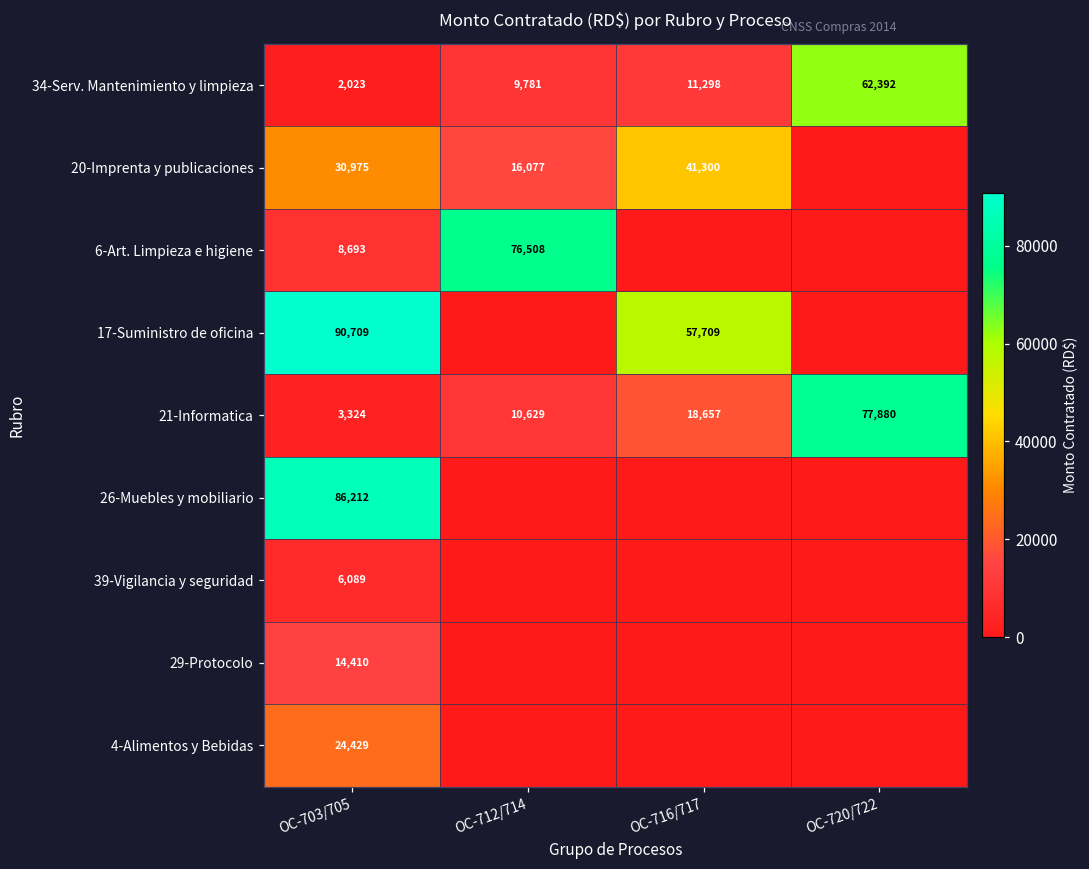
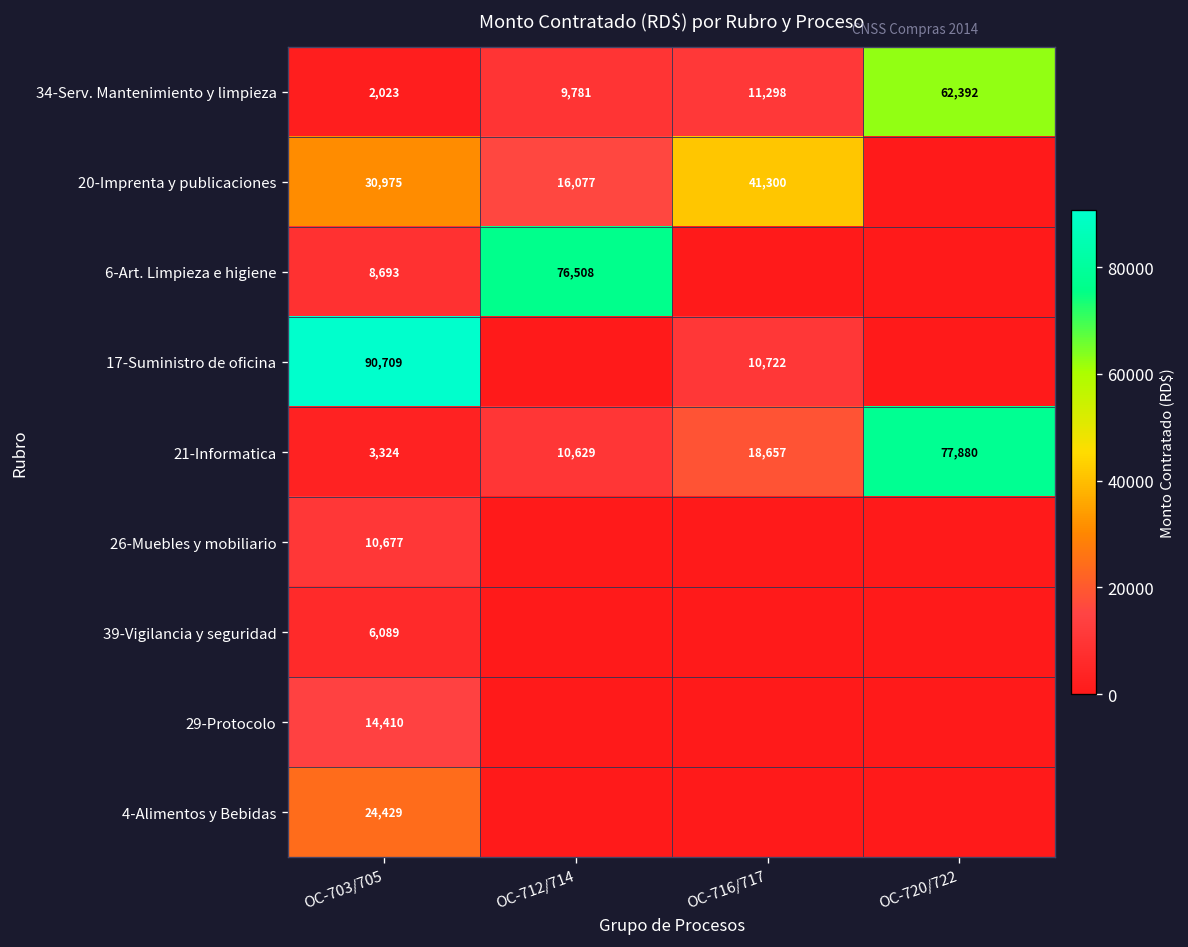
17-Suministro de oficina, OC-716/717: 57,709 -> 10,722
26-Muebles y mobiliario, OC-703/705: 86,212 -> 10,677
